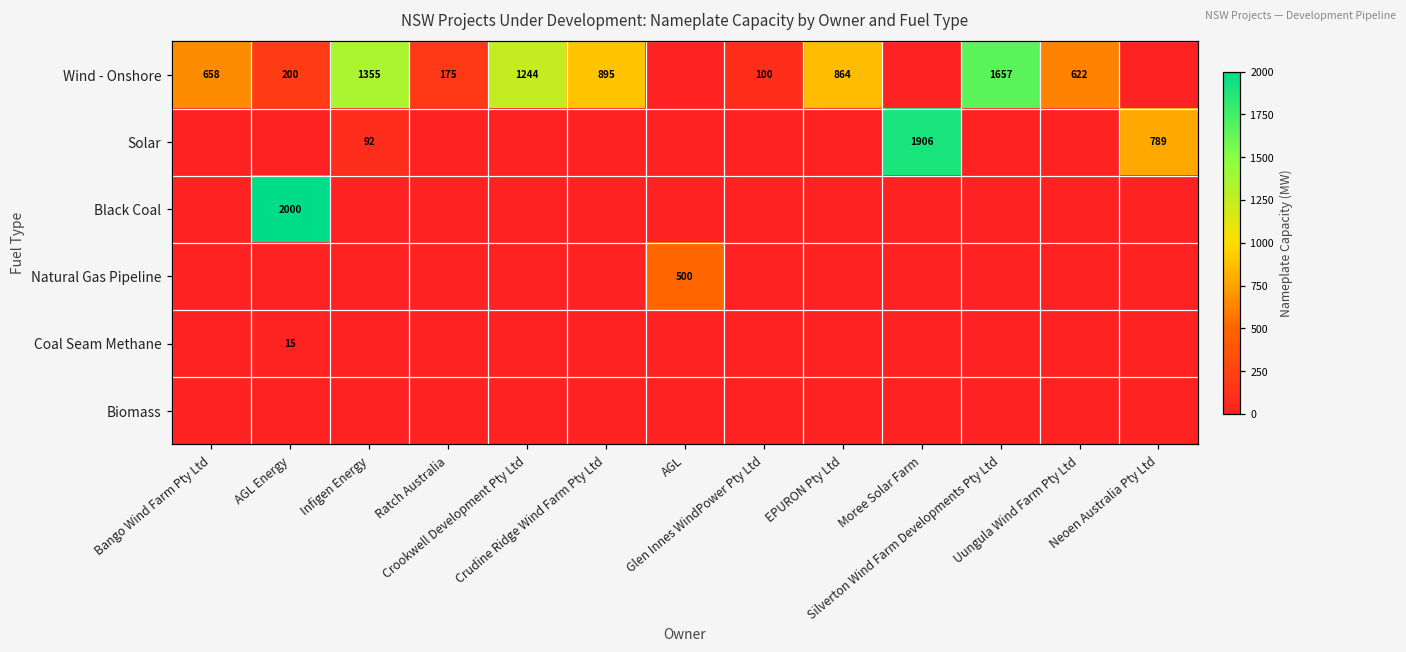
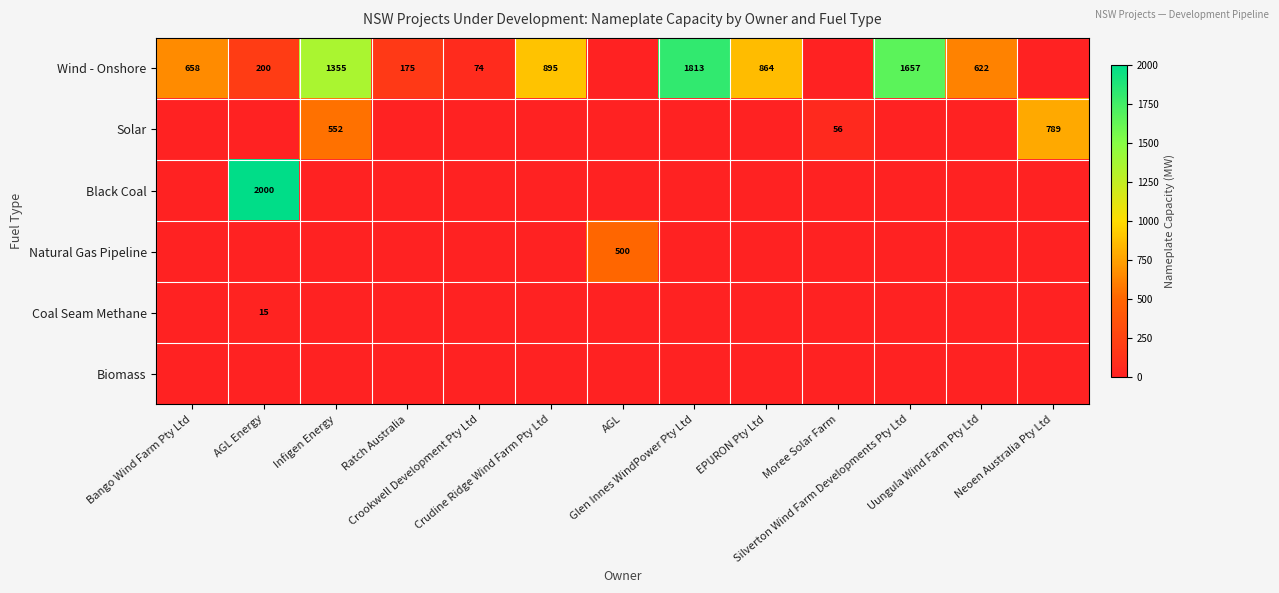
Wind - Onshore, Crookwell Development Pty Ltd: 1244 -> 74
Wind - Onshore, Glen Innes WindPower Pty Ltd: 100 -> 1813
Solar, Infigen Energy: 92 -> 552
Solar, Moree Solar Farm: 1906 -> 56
